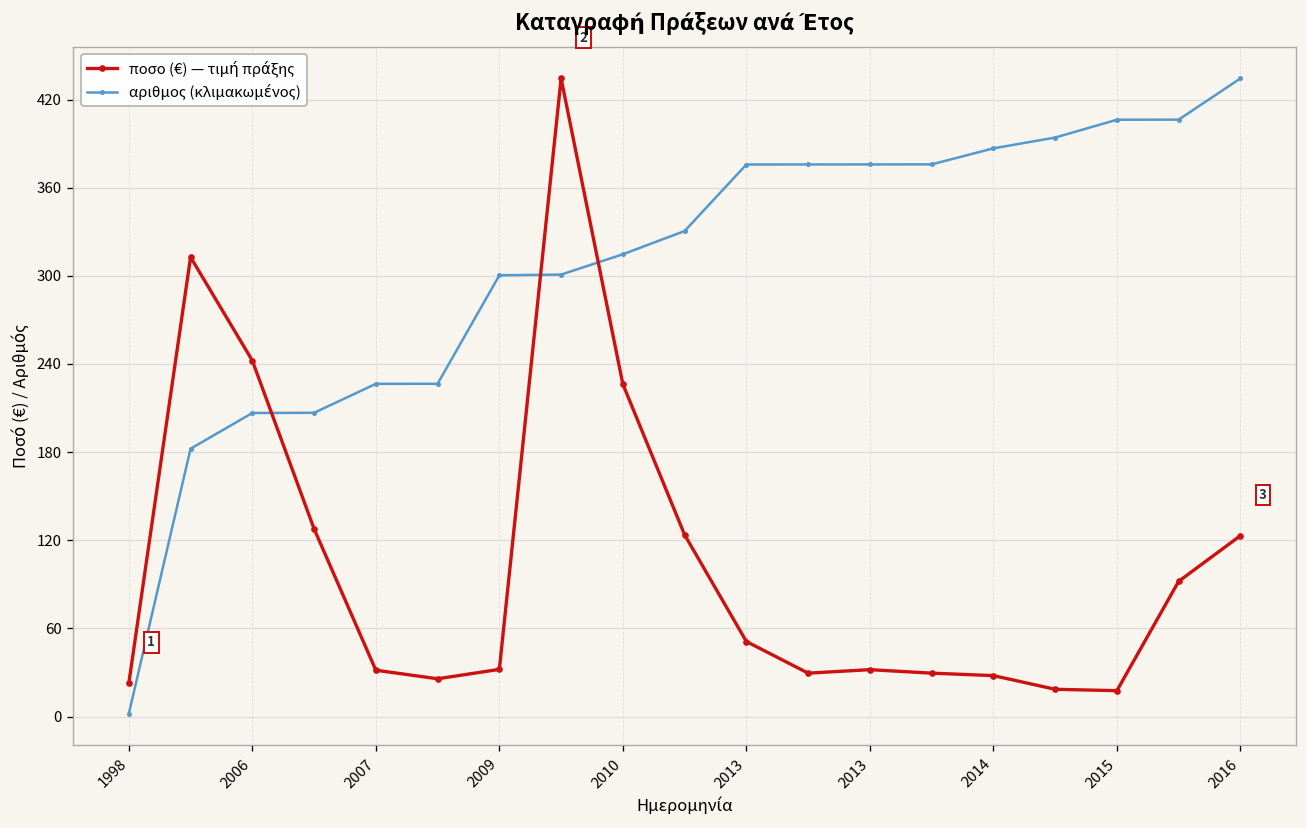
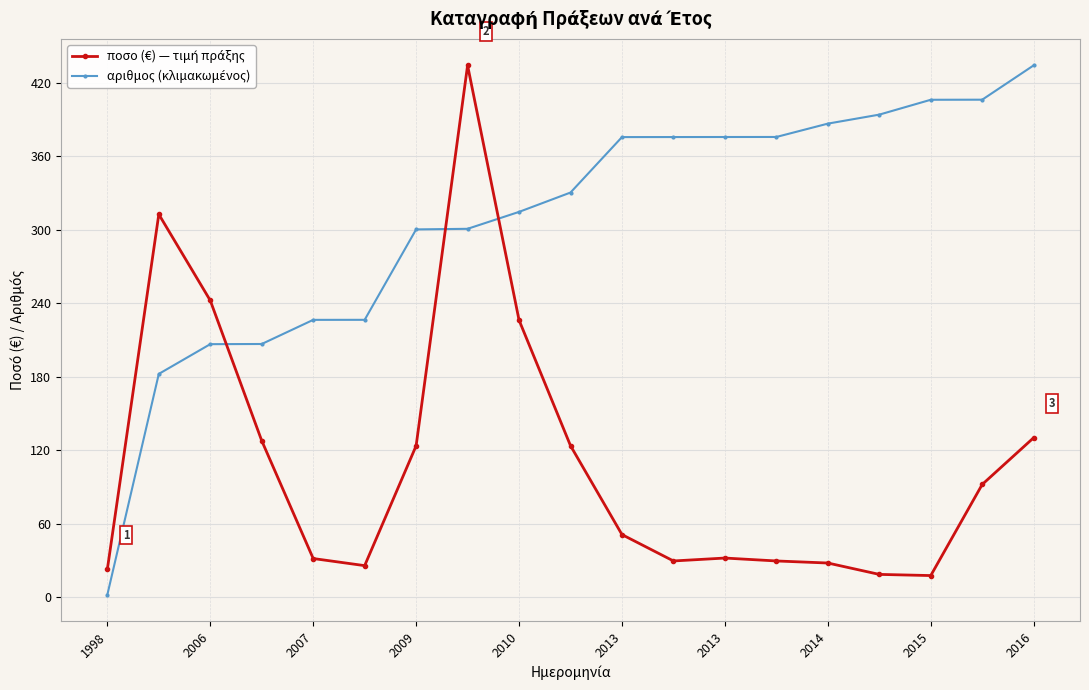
ποσο (€) — τιμή πράξης, 2009: 32 -> 124
ποσο (€) — τιμή πράξης, 2016: 123 -> 130
